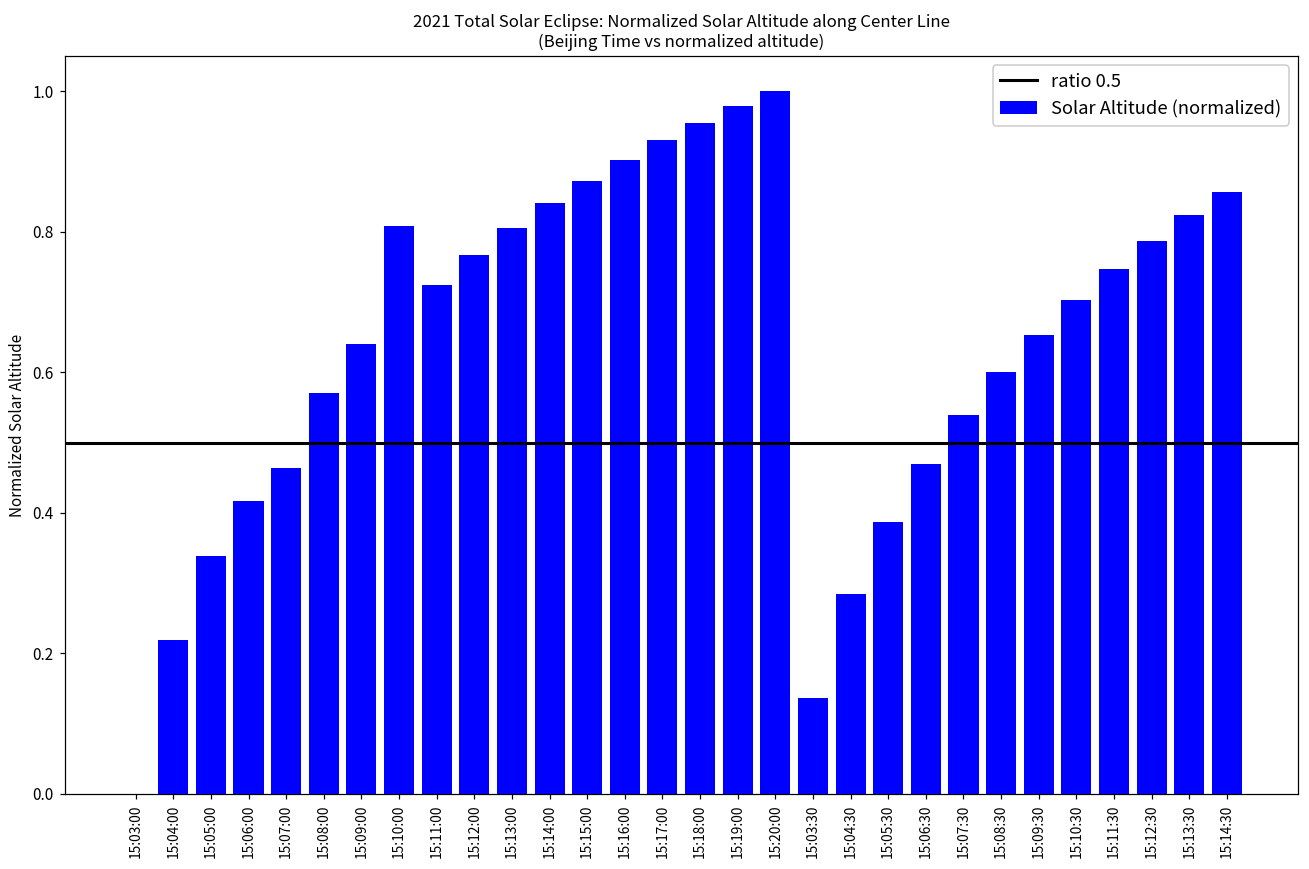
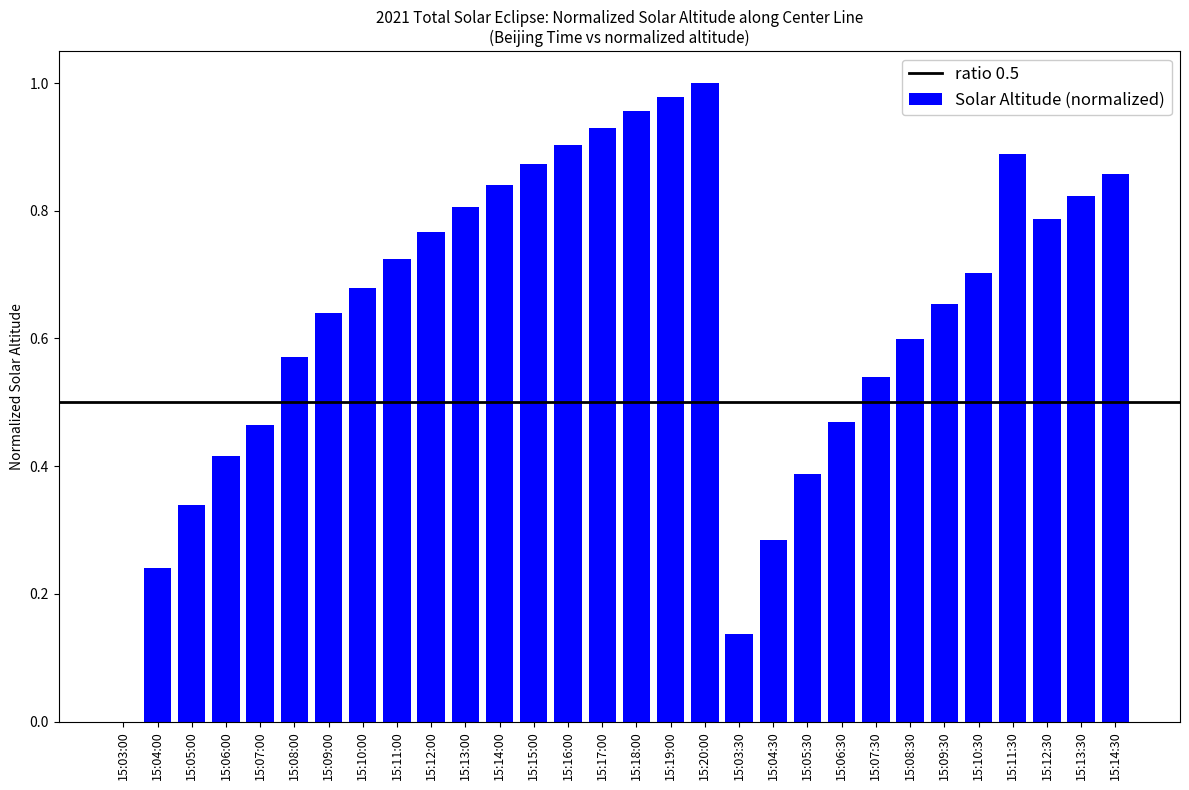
15:04:00: 0.22 -> 0.24
15:10:00: 0.81 -> 0.68
15:11:30: 0.75 -> 0.89
